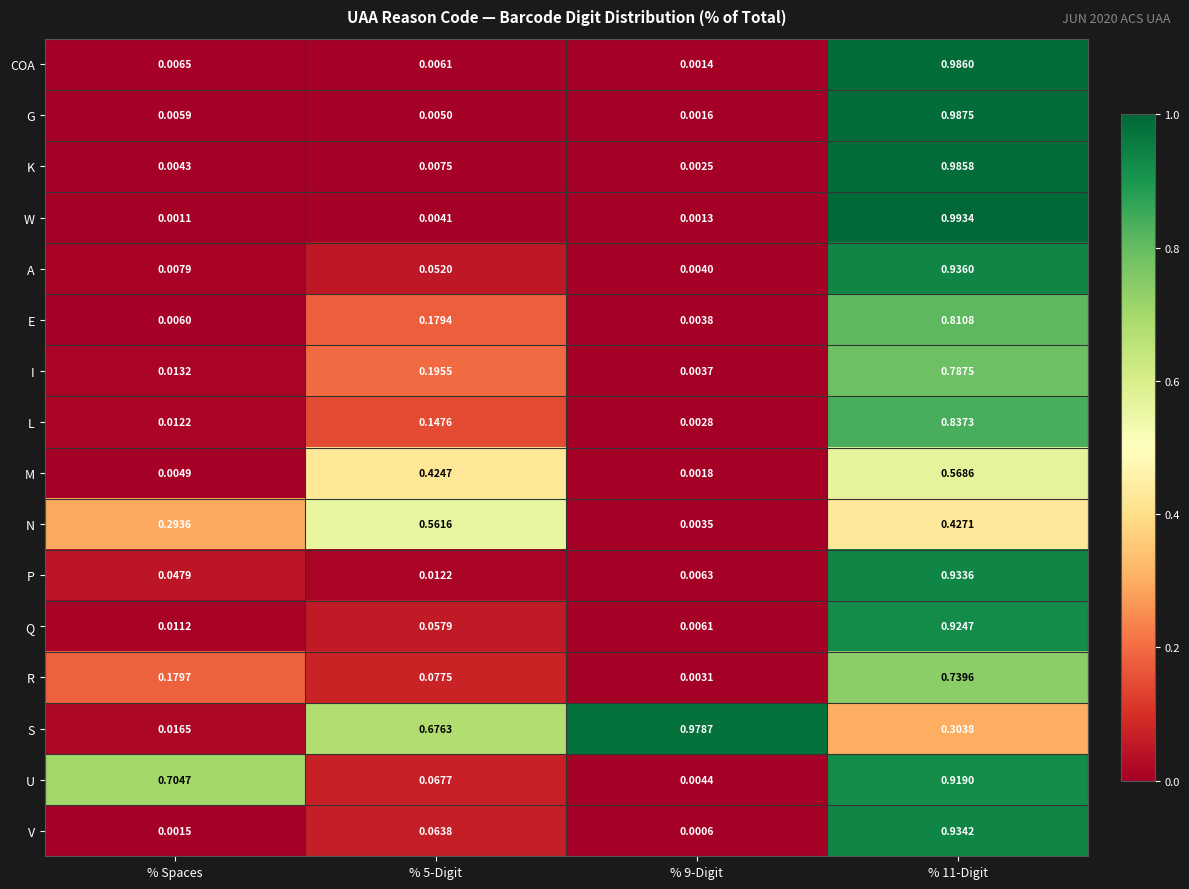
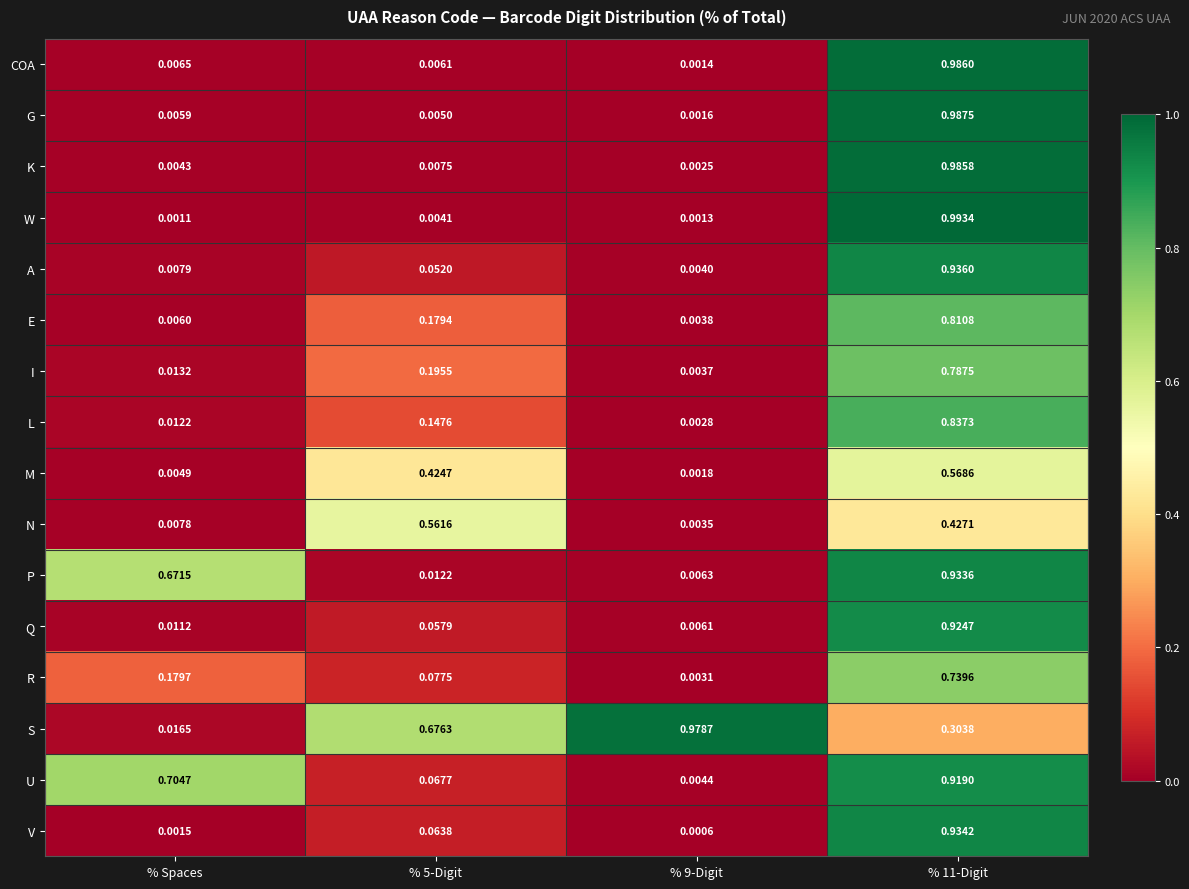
N, % Spaces: 0.2936 -> 0.0078
P, % Spaces: 0.0479 -> 0.6715
